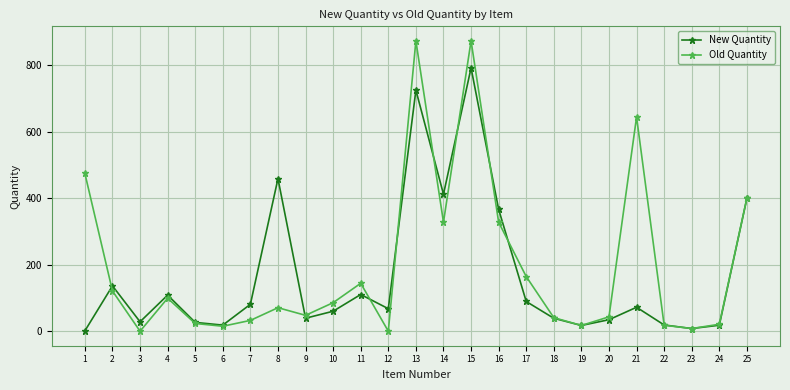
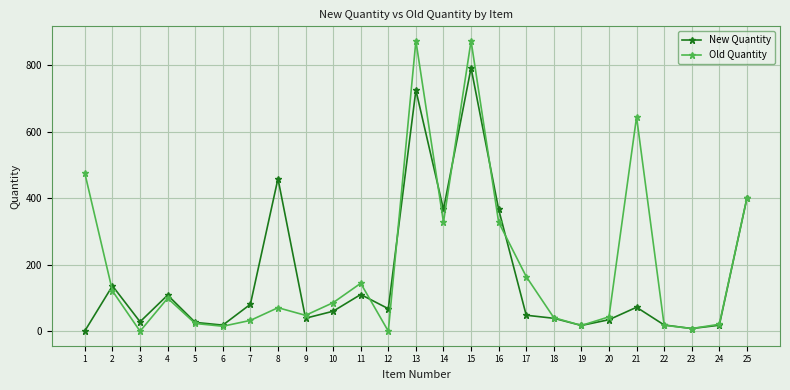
New Quantity, 14: 410 -> 370
New Quantity, 17: 90 -> 50
